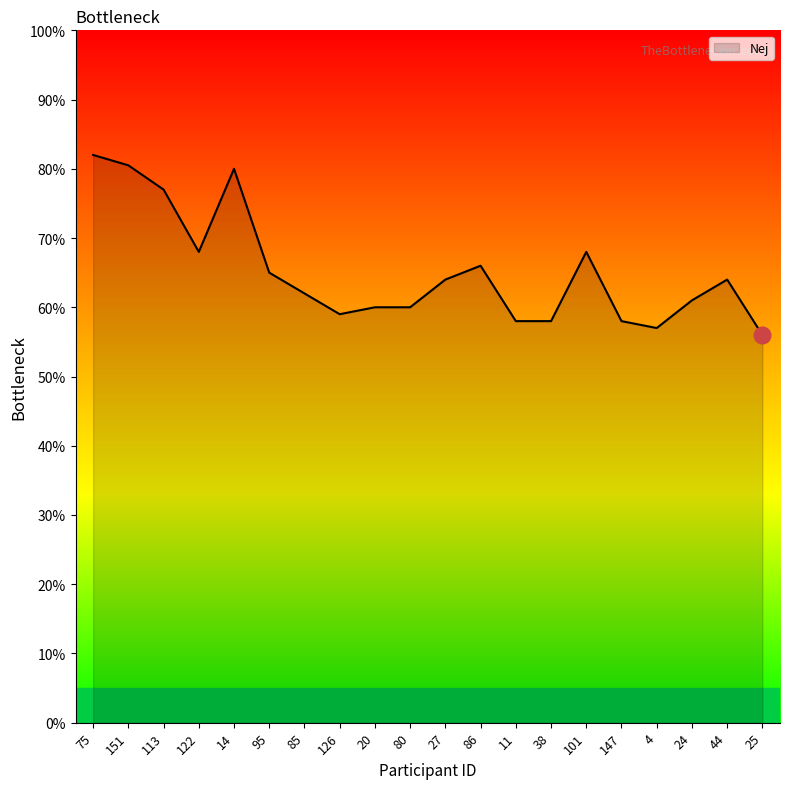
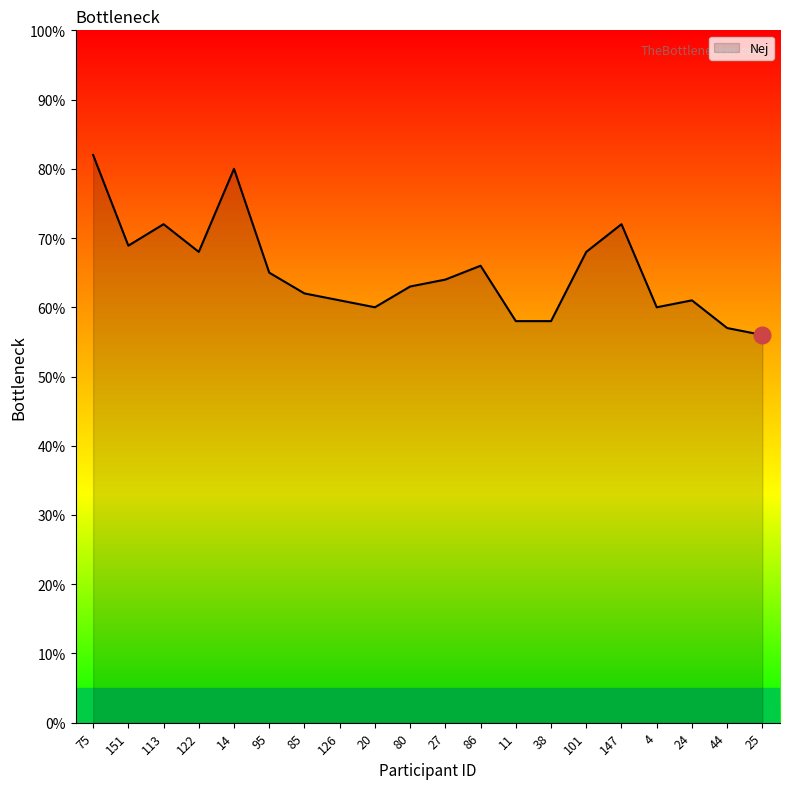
Nej, 151: 81% -> 69%
Nej, 113: 77% -> 72%
Nej, 126: 59% -> 61%
Nej, 80: 60% -> 63%
Nej, 147: 58% -> 72%
Nej, 4: 57% -> 60%
Nej, 44: 64% -> 57%
